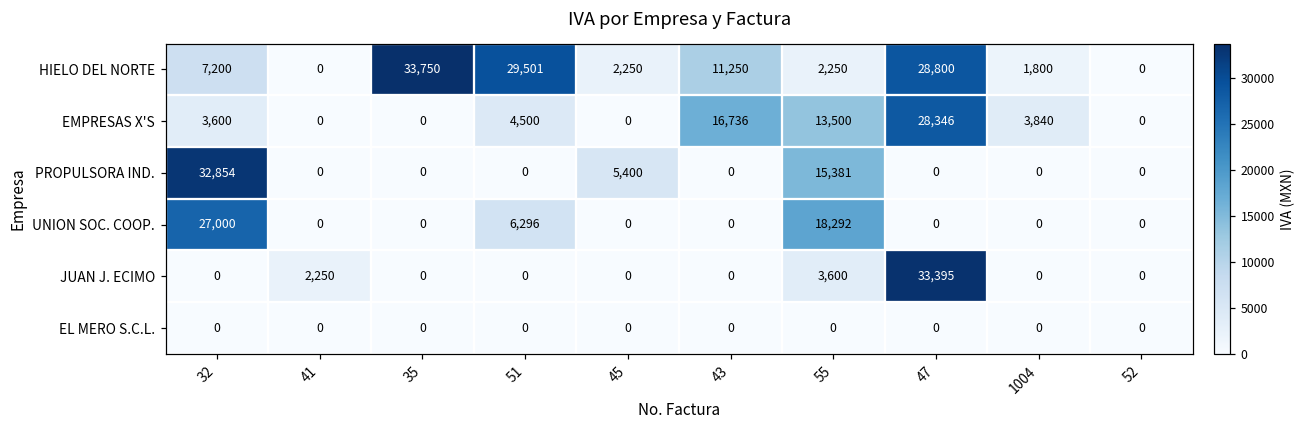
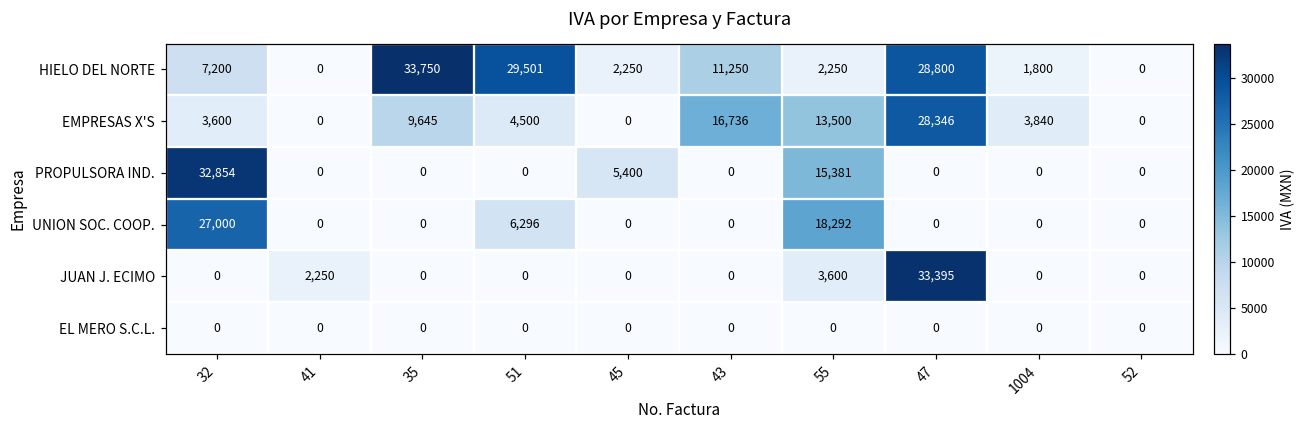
EMPRESAS X'S, 35: 0 -> 9,645
